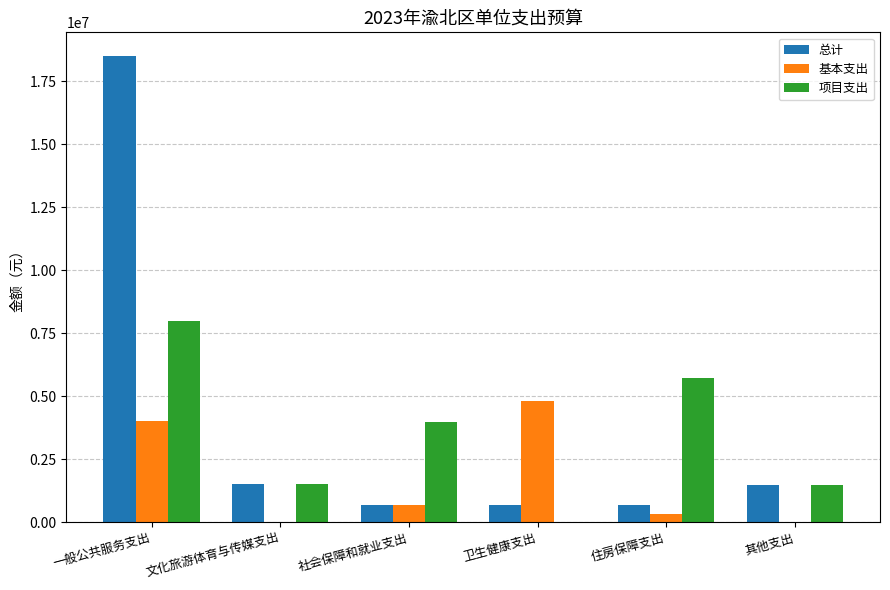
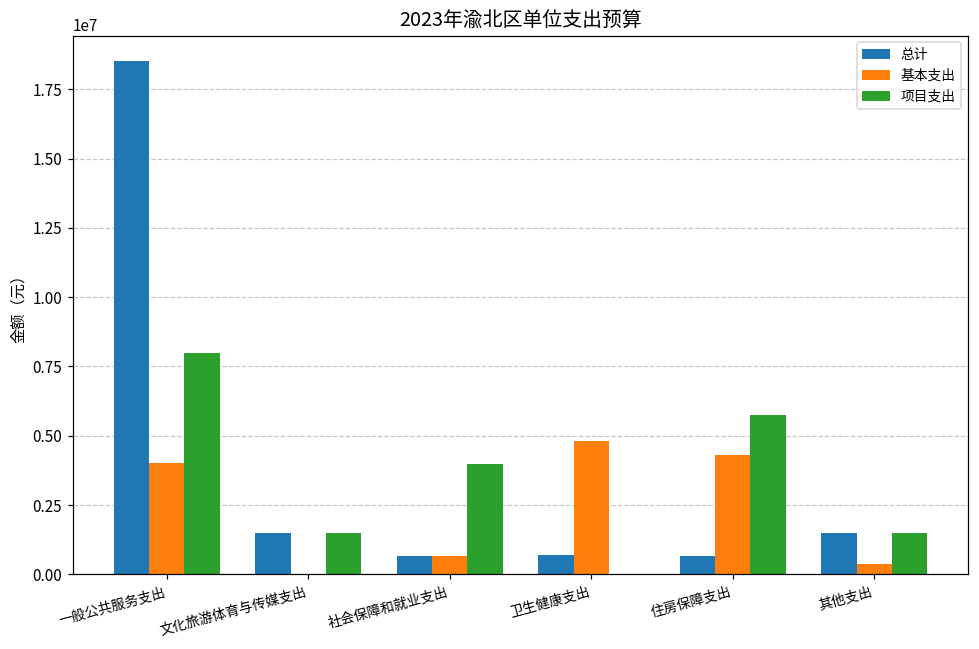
基本支出, 住房保障支出: 300000 -> 4300000
基本支出, 其他支出: 0 -> 400000
